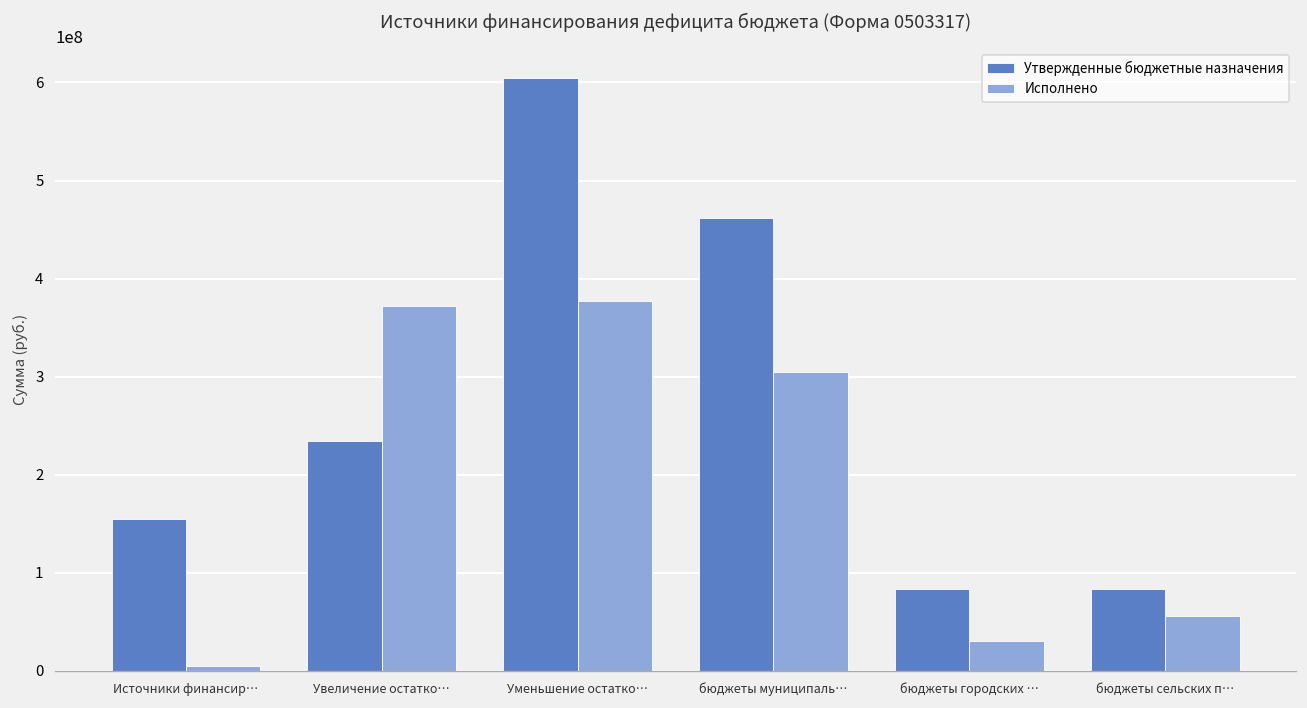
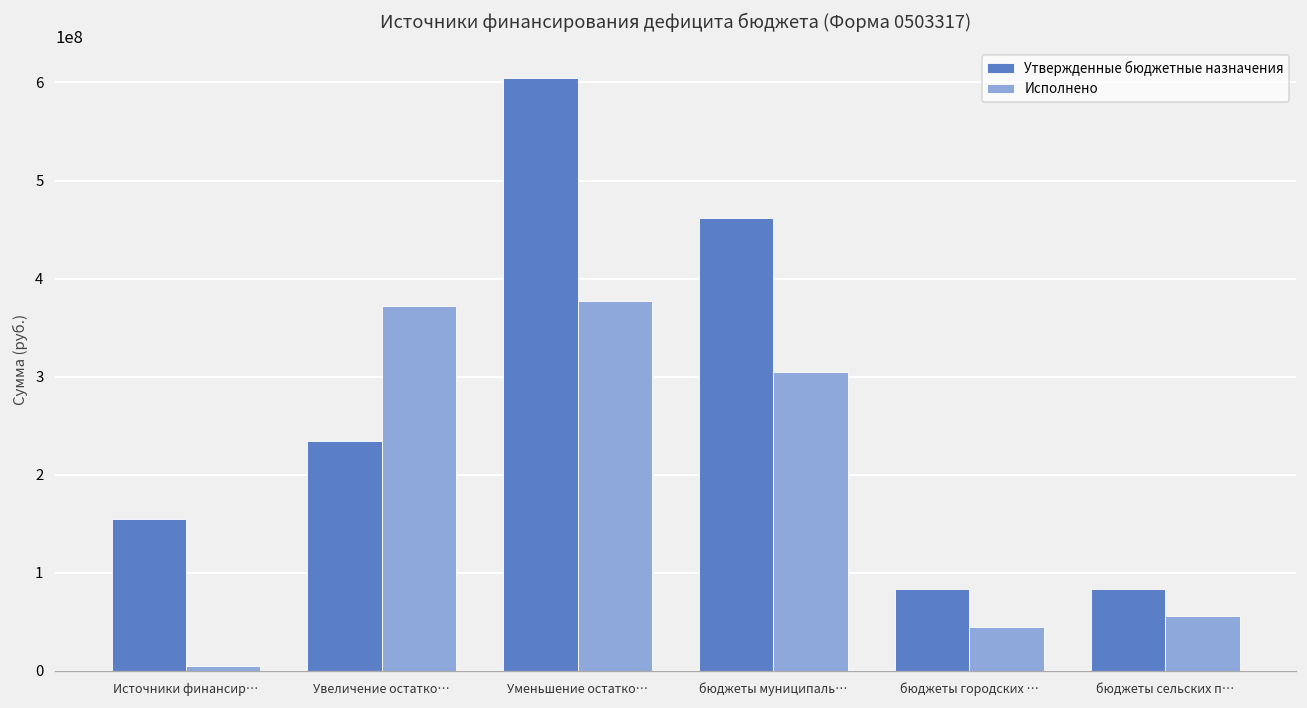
Исполнено, бюджеты городских …: 30000000 -> 40000000
